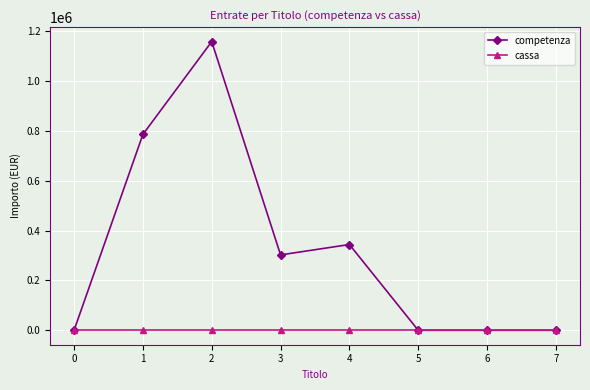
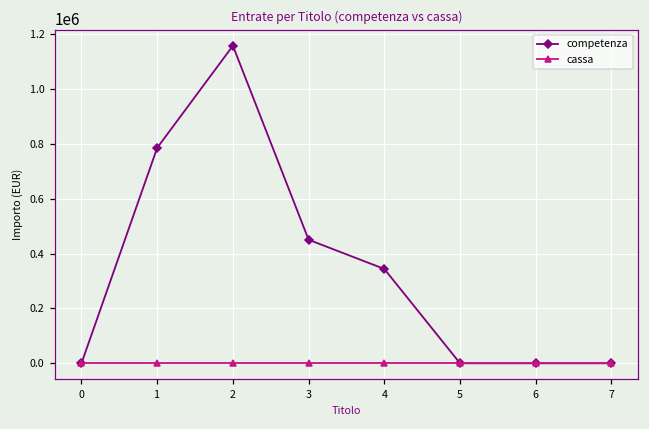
competenza, 3: 300000 -> 450000
